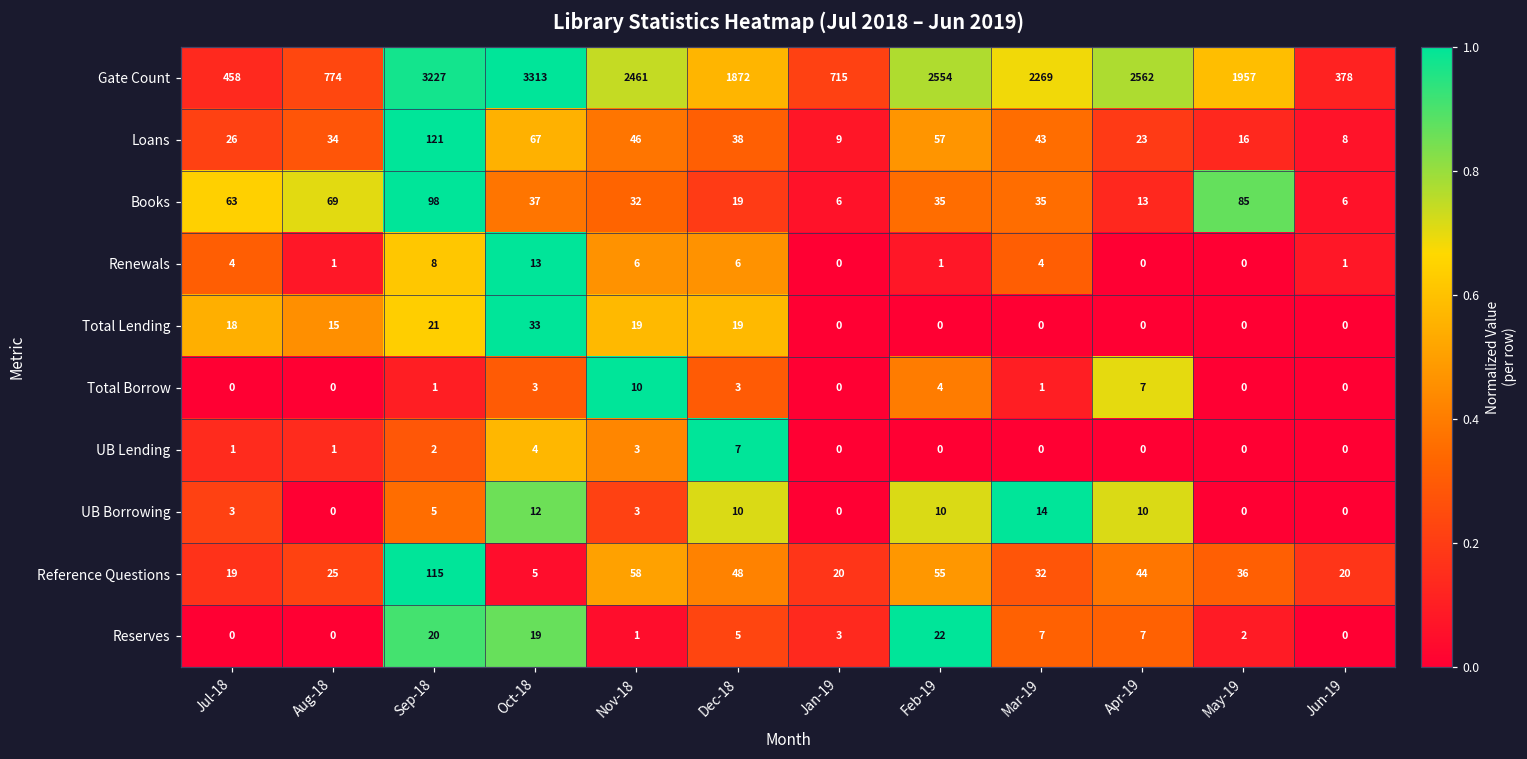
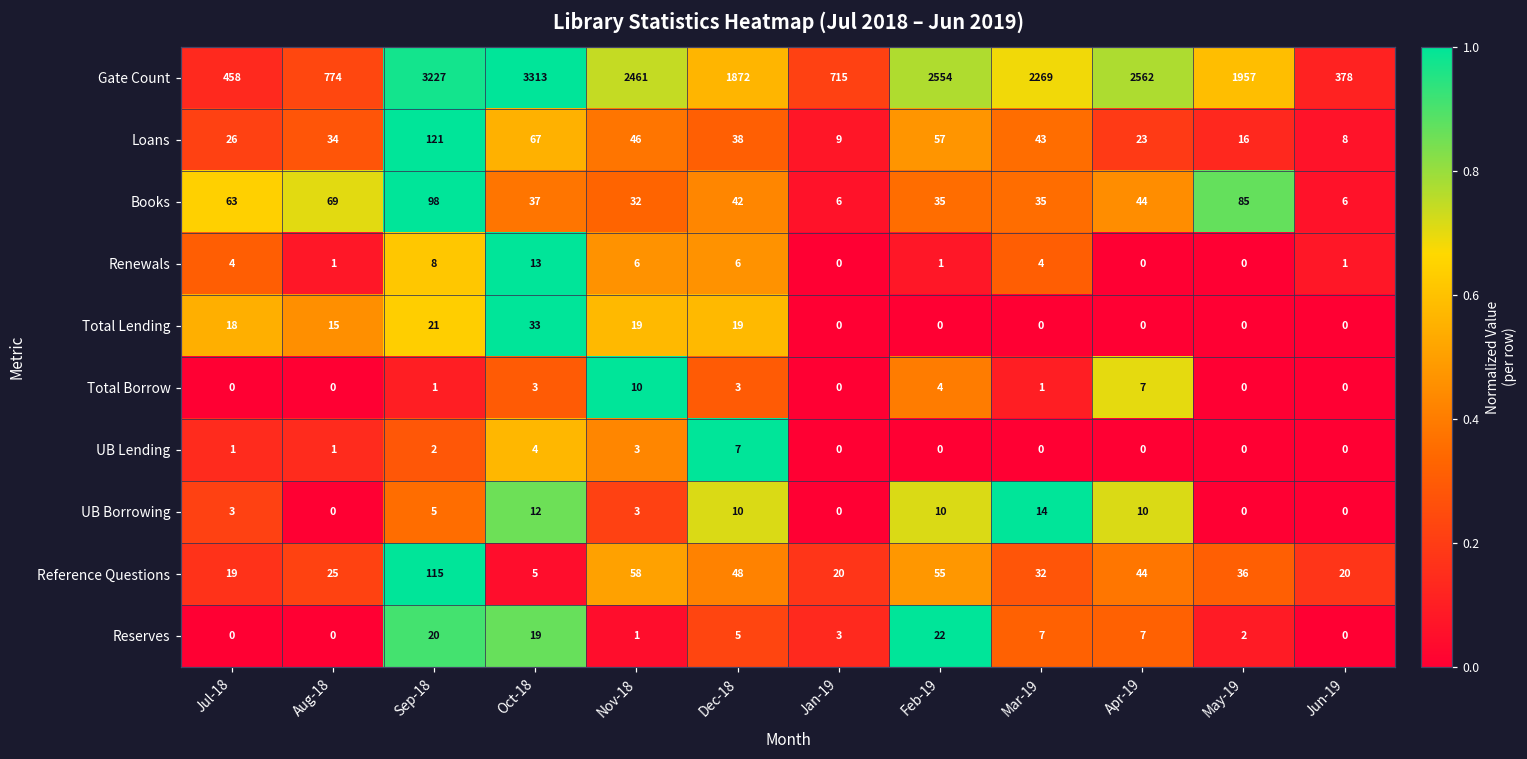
Books, Dec-18: 19 -> 42
Books, Apr-19: 13 -> 44
